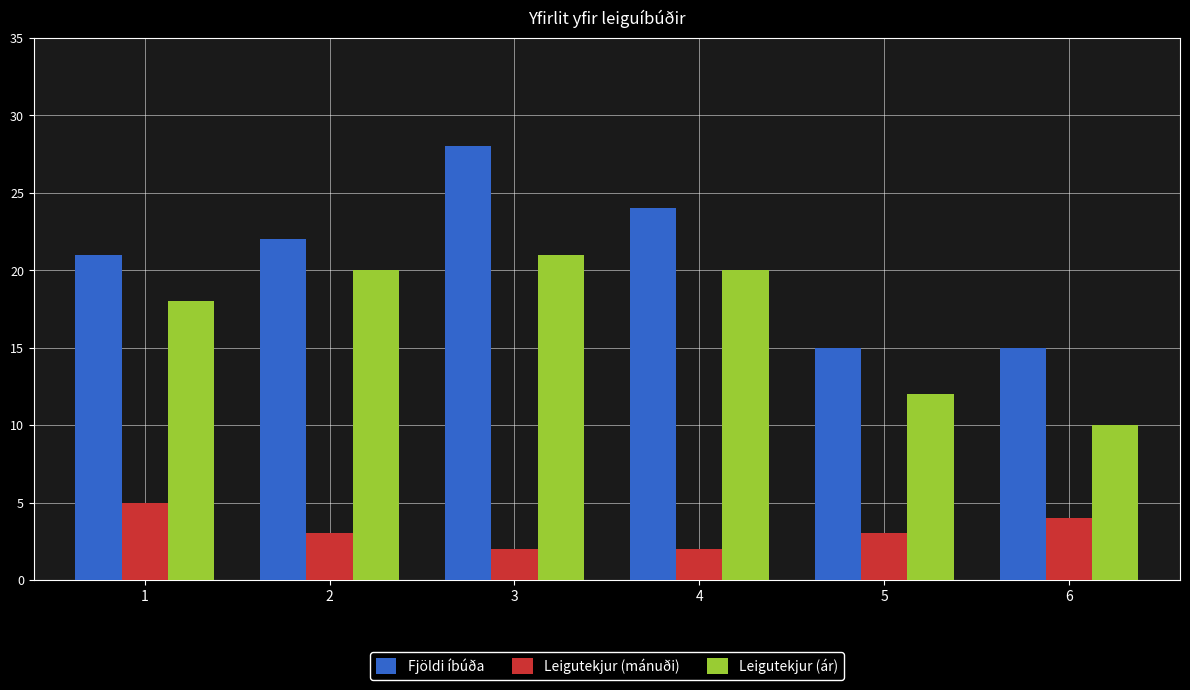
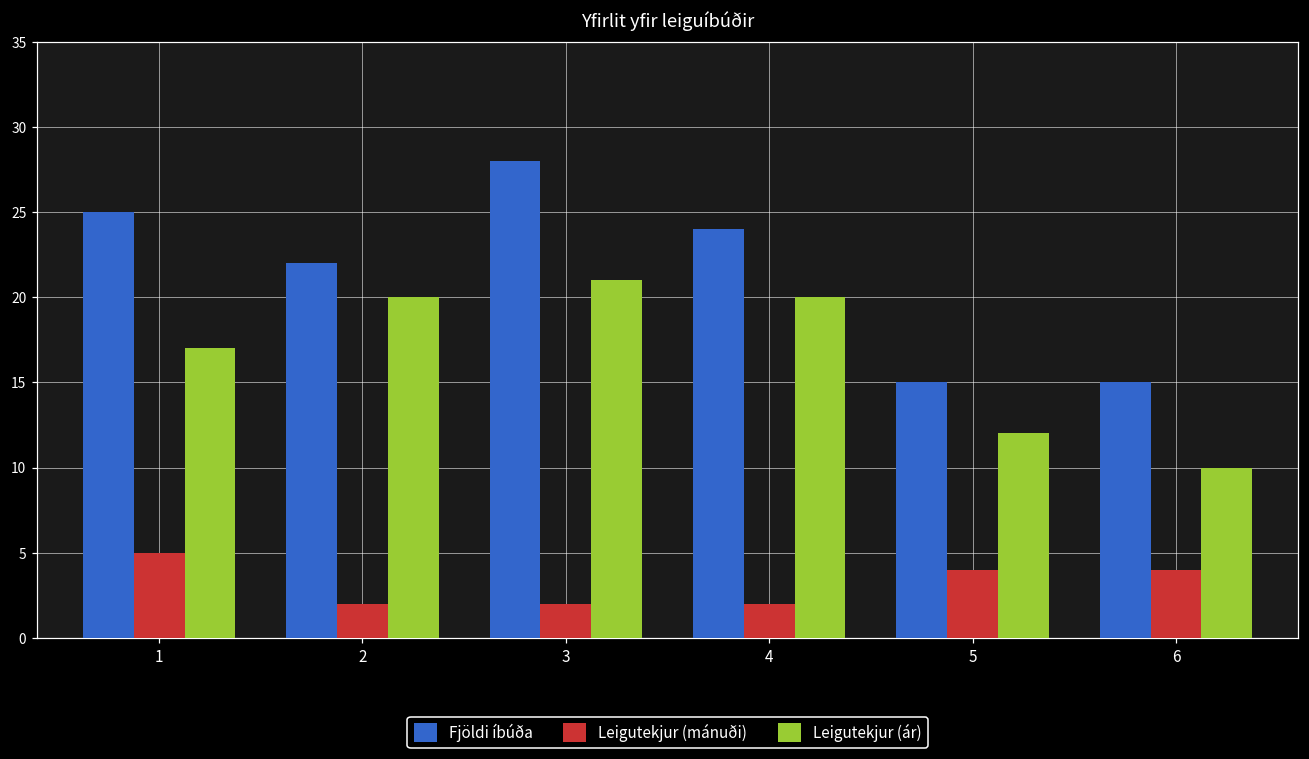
Fjöldi íbúða, 1: 21 -> 25
Leigutekjur (ár), 1: 18 -> 17
Leigutekjur (mánuði), 2: 3 -> 2
Leigutekjur (mánuði), 5: 3 -> 4
